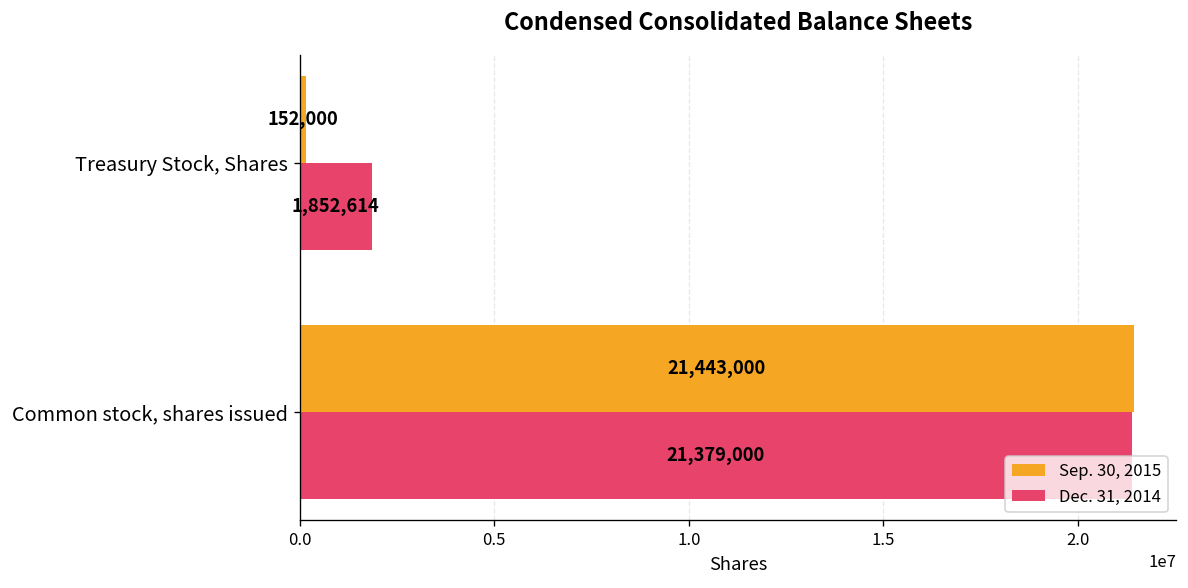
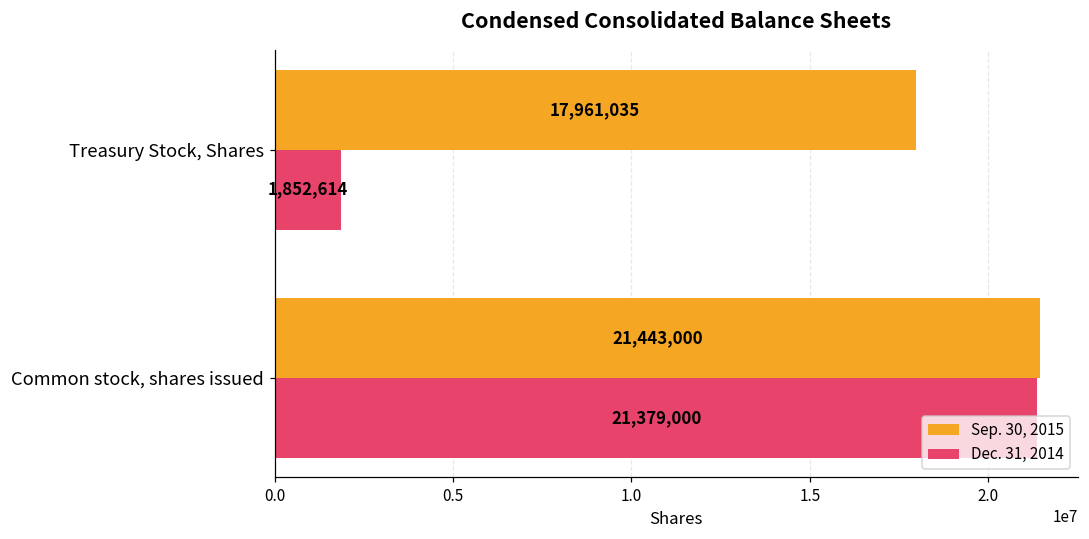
Sep. 30, 2015, Treasury Stock, Shares: 152,000 -> 17,961,035
